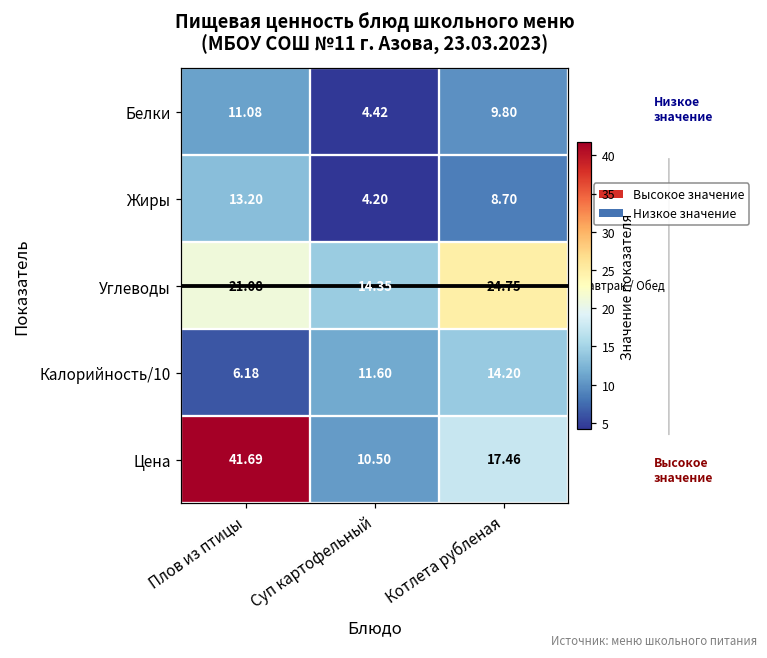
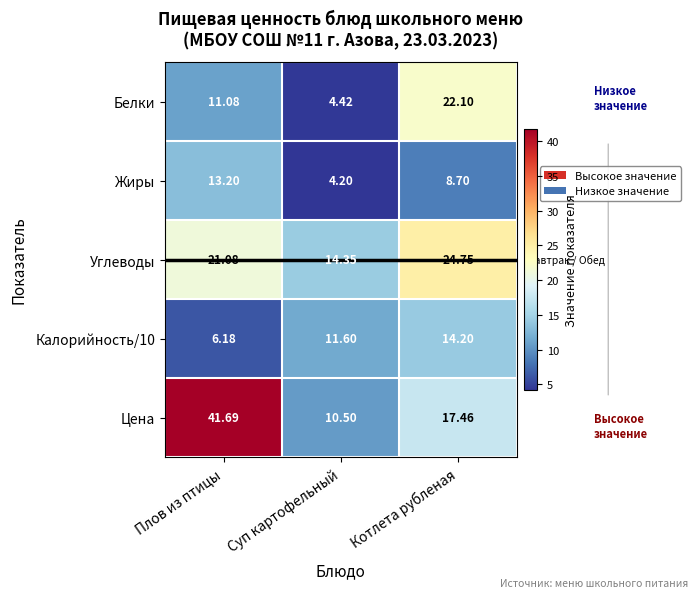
Белки, Котлета рубленая: 9.80 -> 22.10
